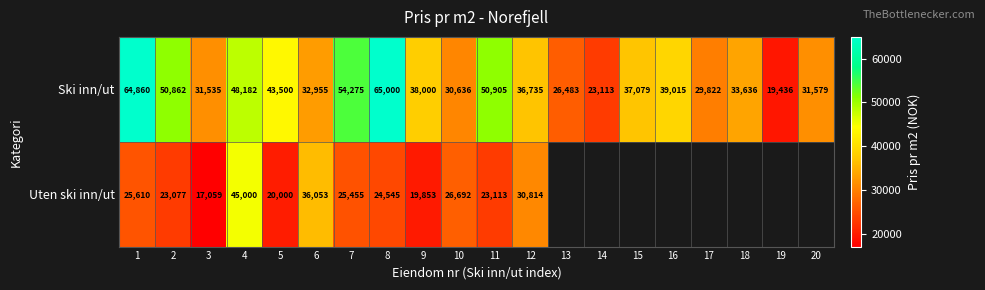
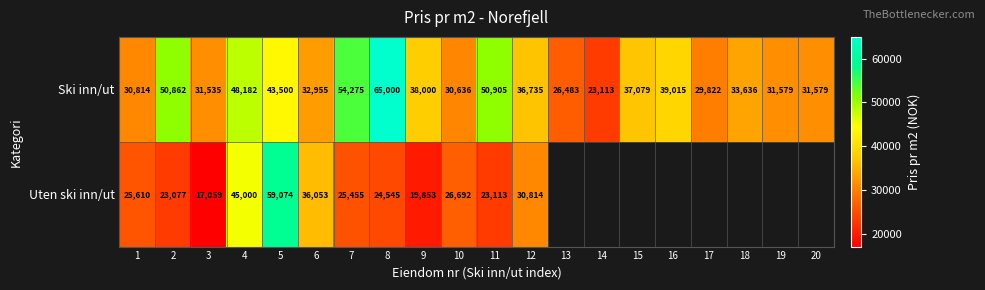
Ski inn/ut, 1: 64,860 -> 30,814
Ski inn/ut, 19: 19,436 -> 31,579
Uten ski inn/ut, 5: 20,000 -> 59,074
